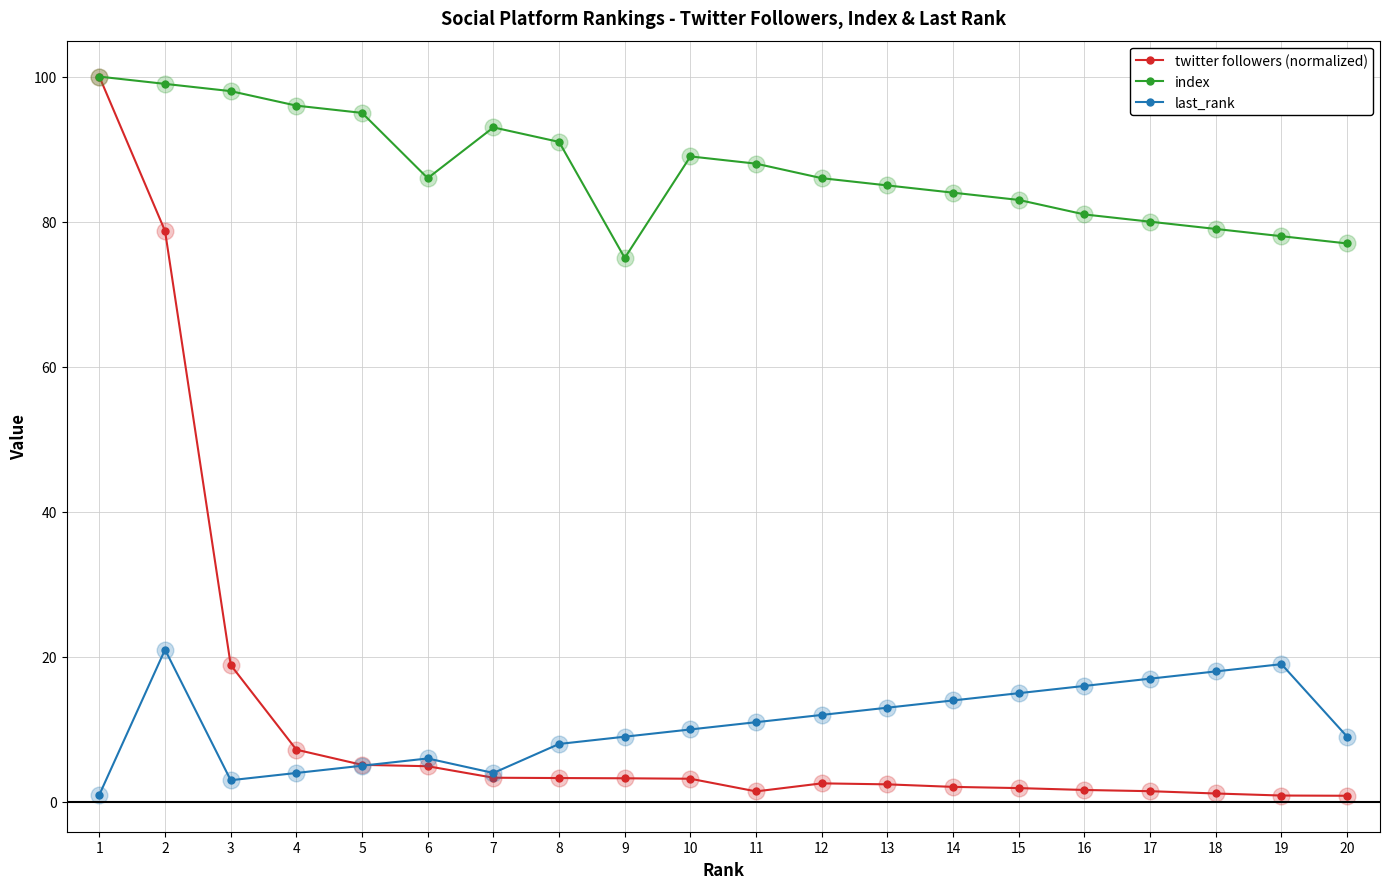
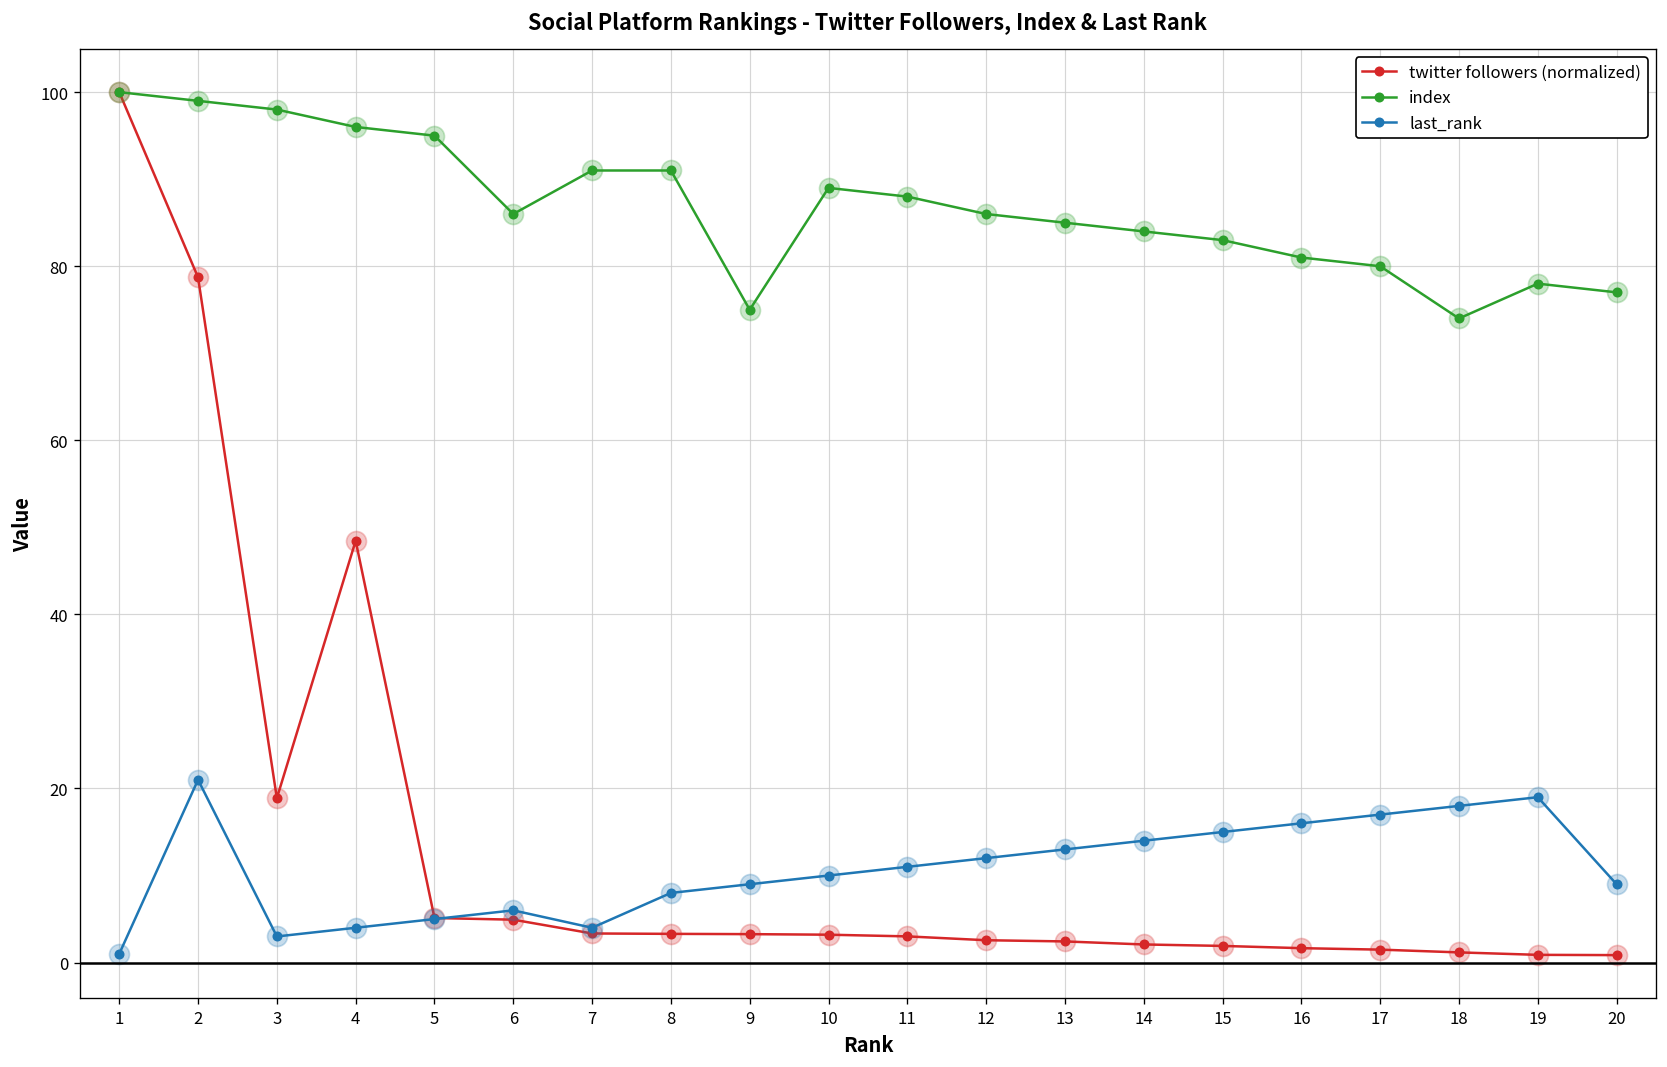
twitter followers (normalized), 4: 7 -> 48
index, 7: 93 -> 91
twitter followers (normalized), 11: 1 -> 3
index, 18: 79 -> 74
